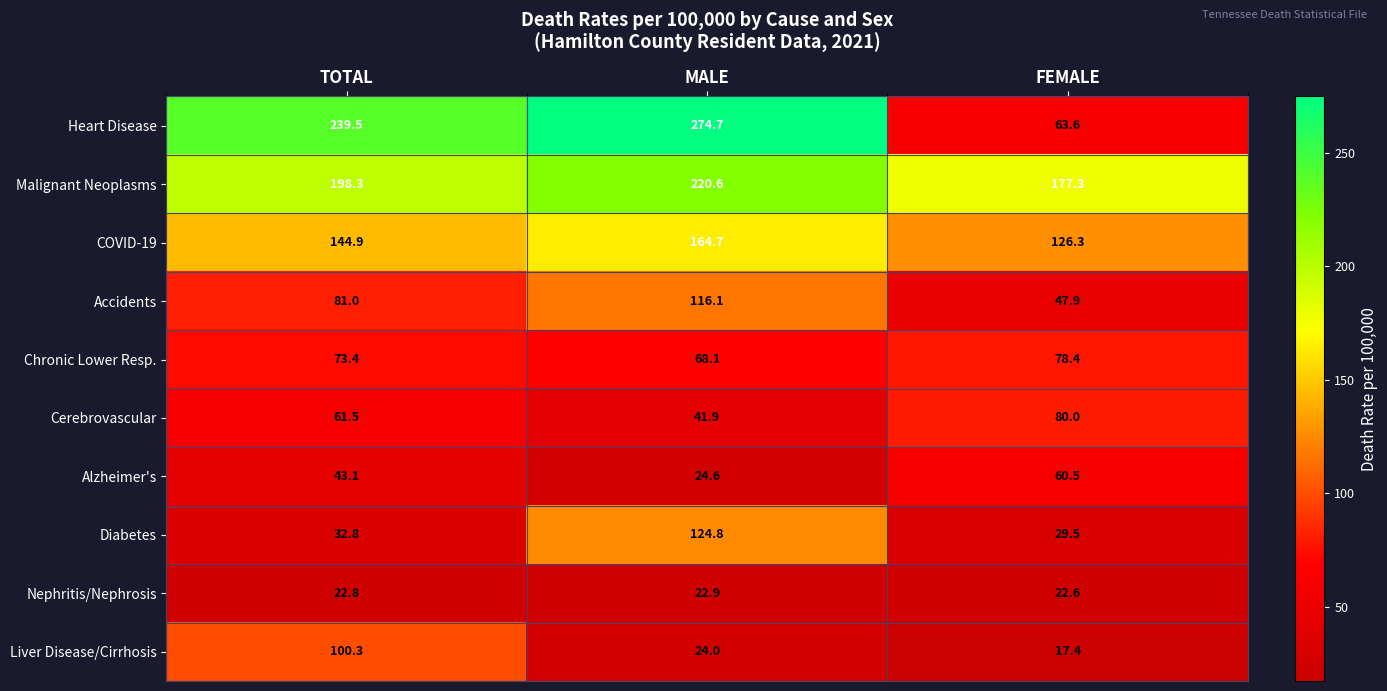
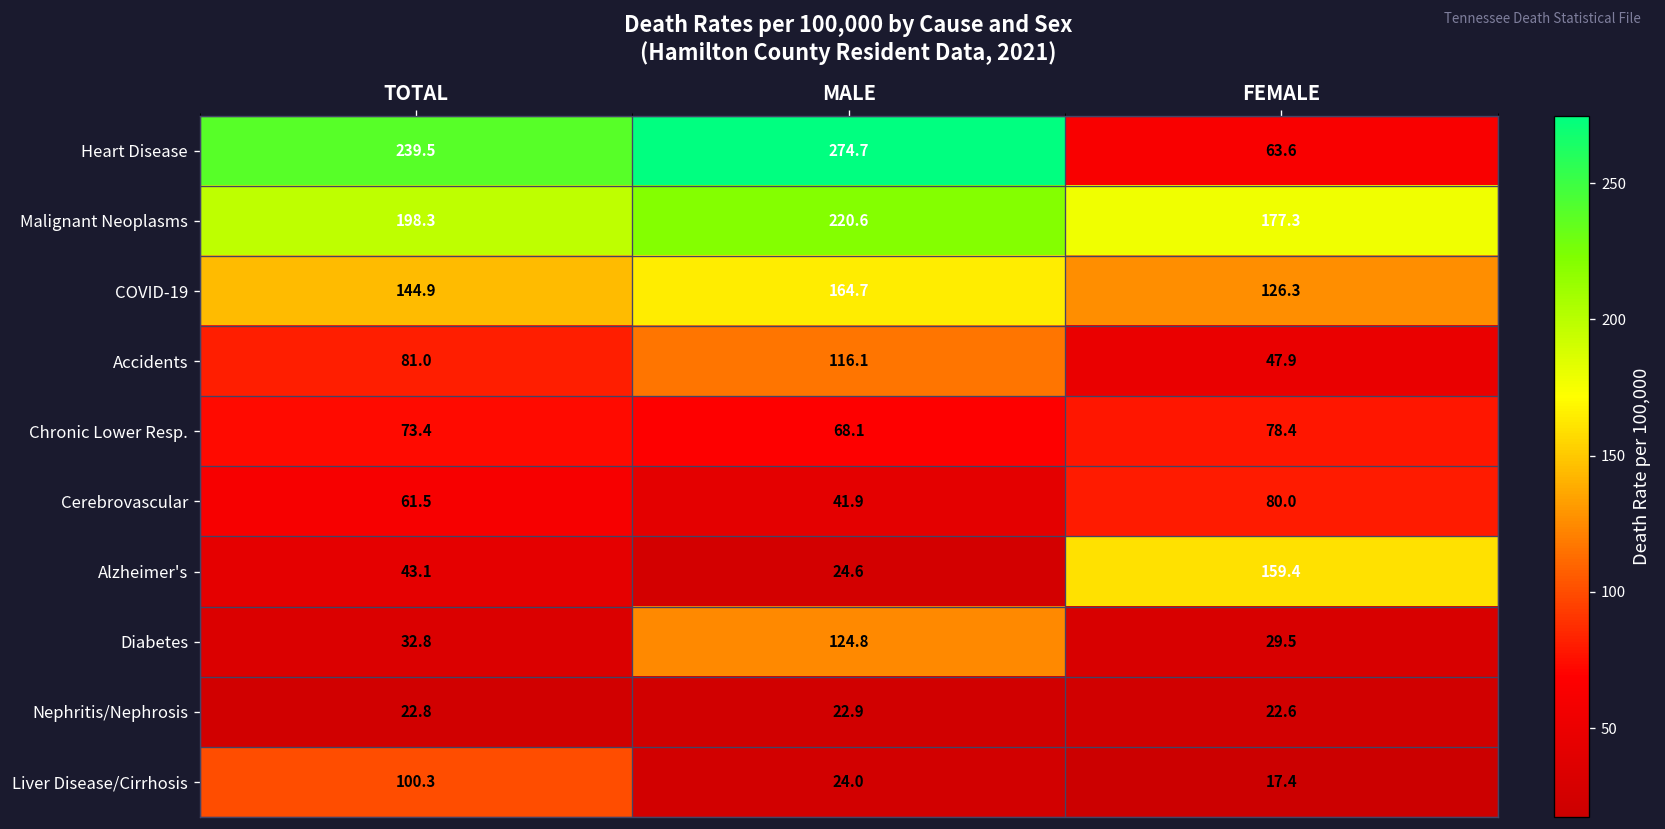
Alzheimer's, FEMALE: 60.5 -> 159.4
